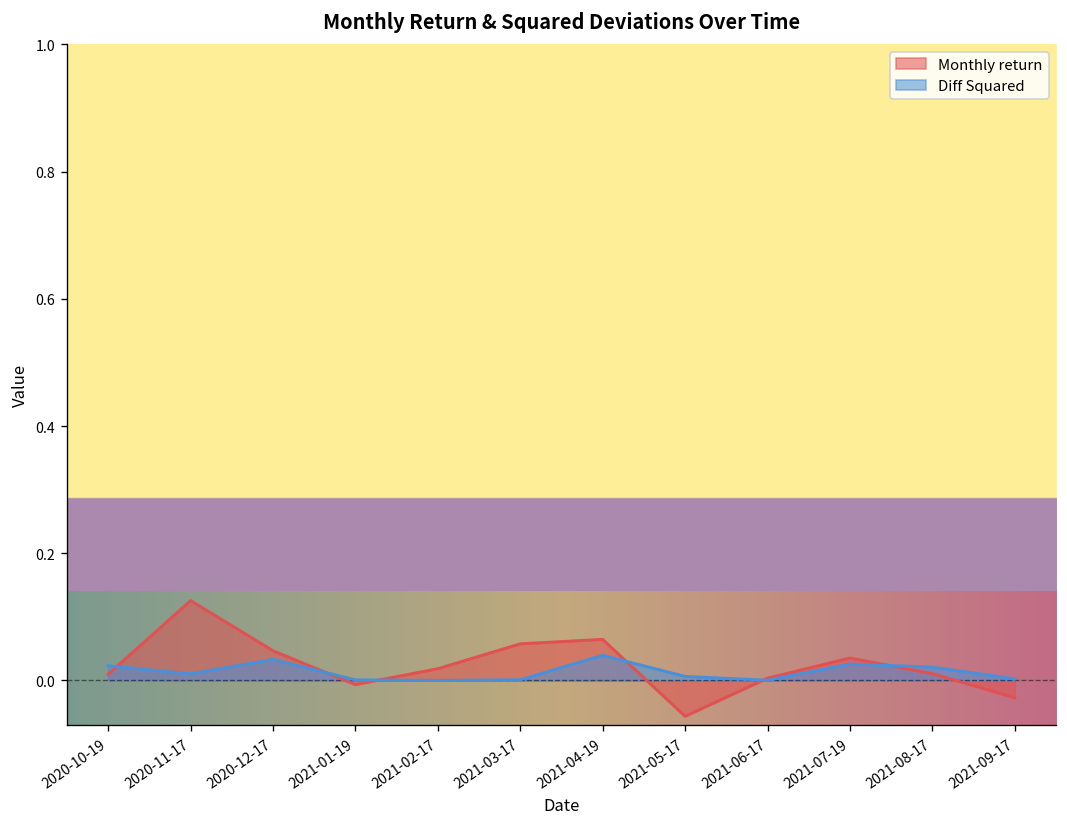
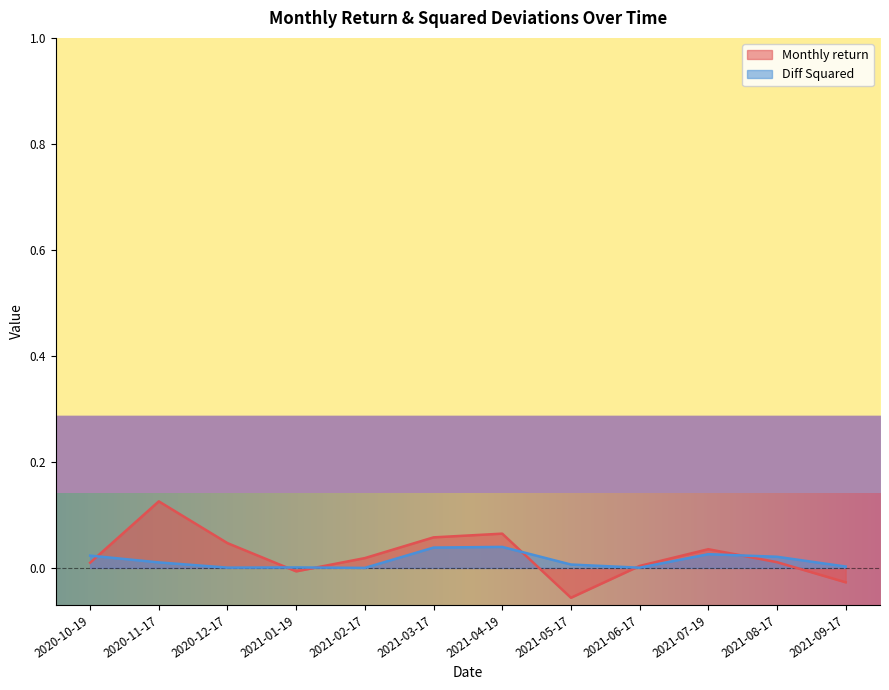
Diff Squared, 2020-12-17: 0.03 -> 0.00
Diff Squared, 2021-03-17: 0.00 -> 0.04
